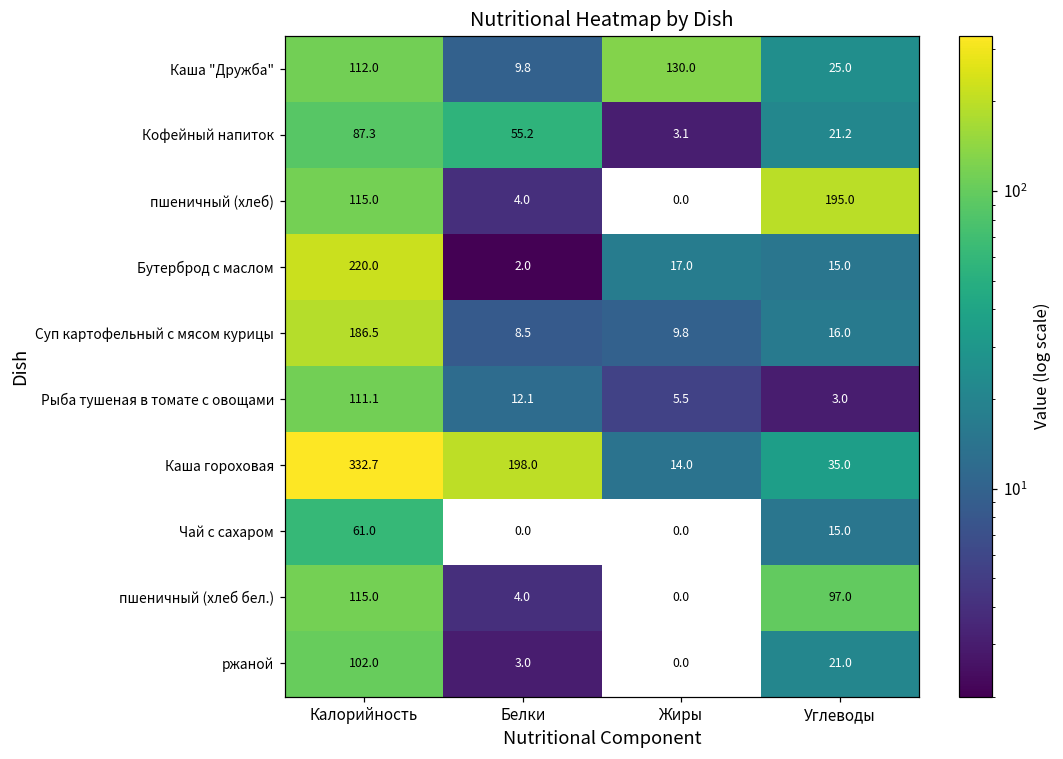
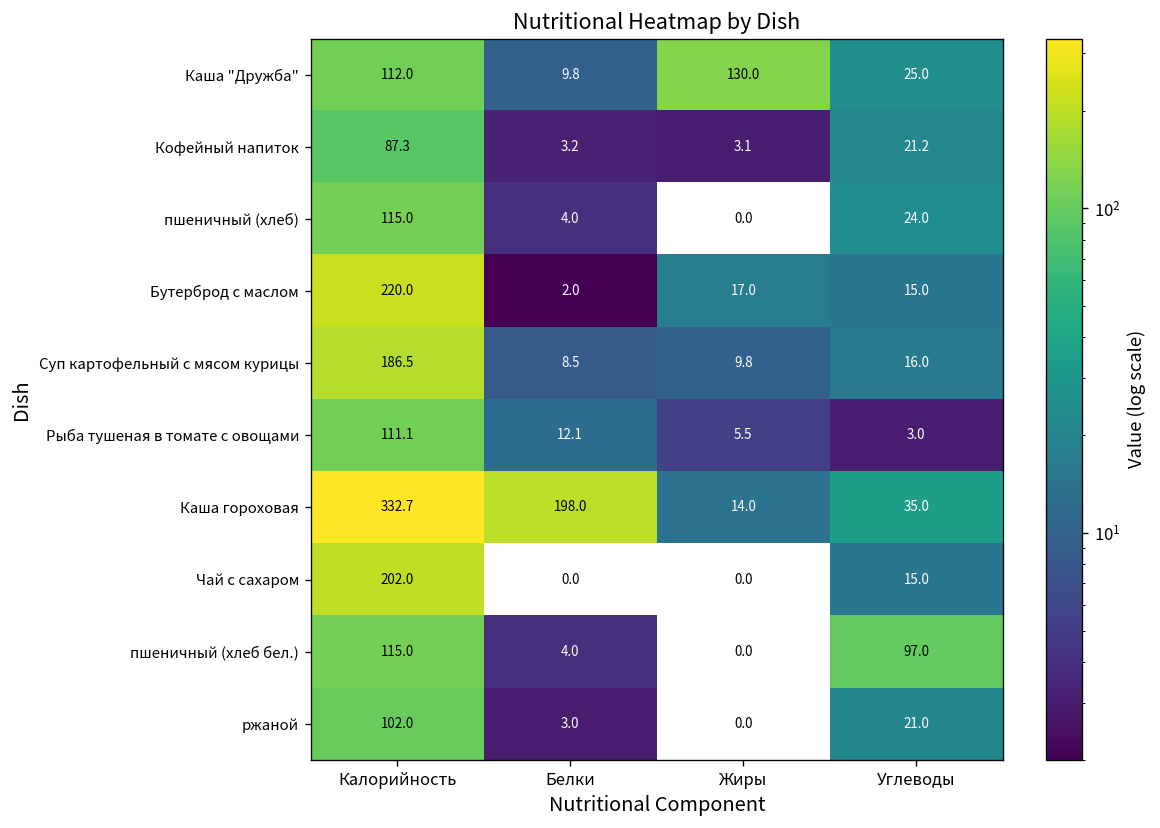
Кофейный напиток, Белки: 55.2 -> 3.2
пшеничный (хлеб), Углеводы: 195.0 -> 24.0
Чай с сахаром, Калорийность: 61.0 -> 202.0
